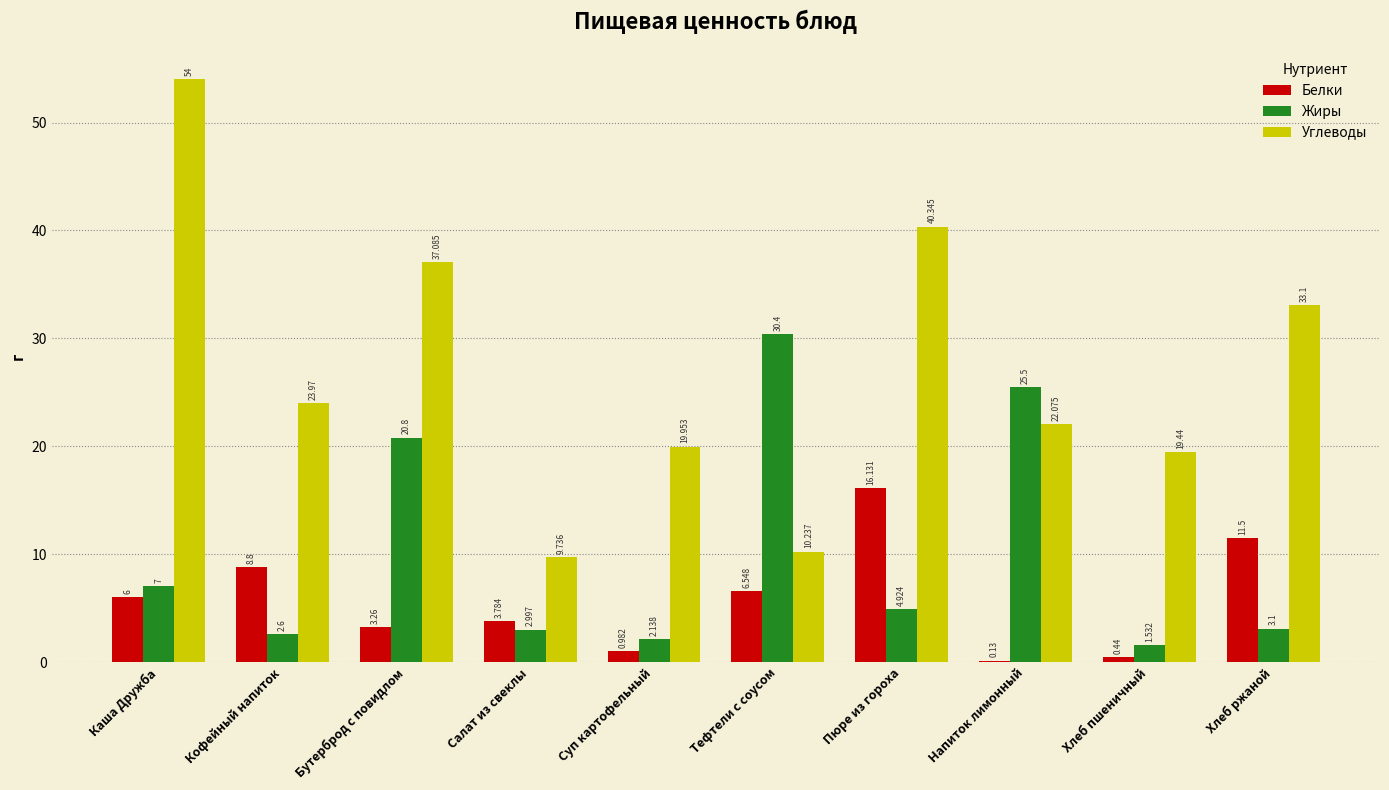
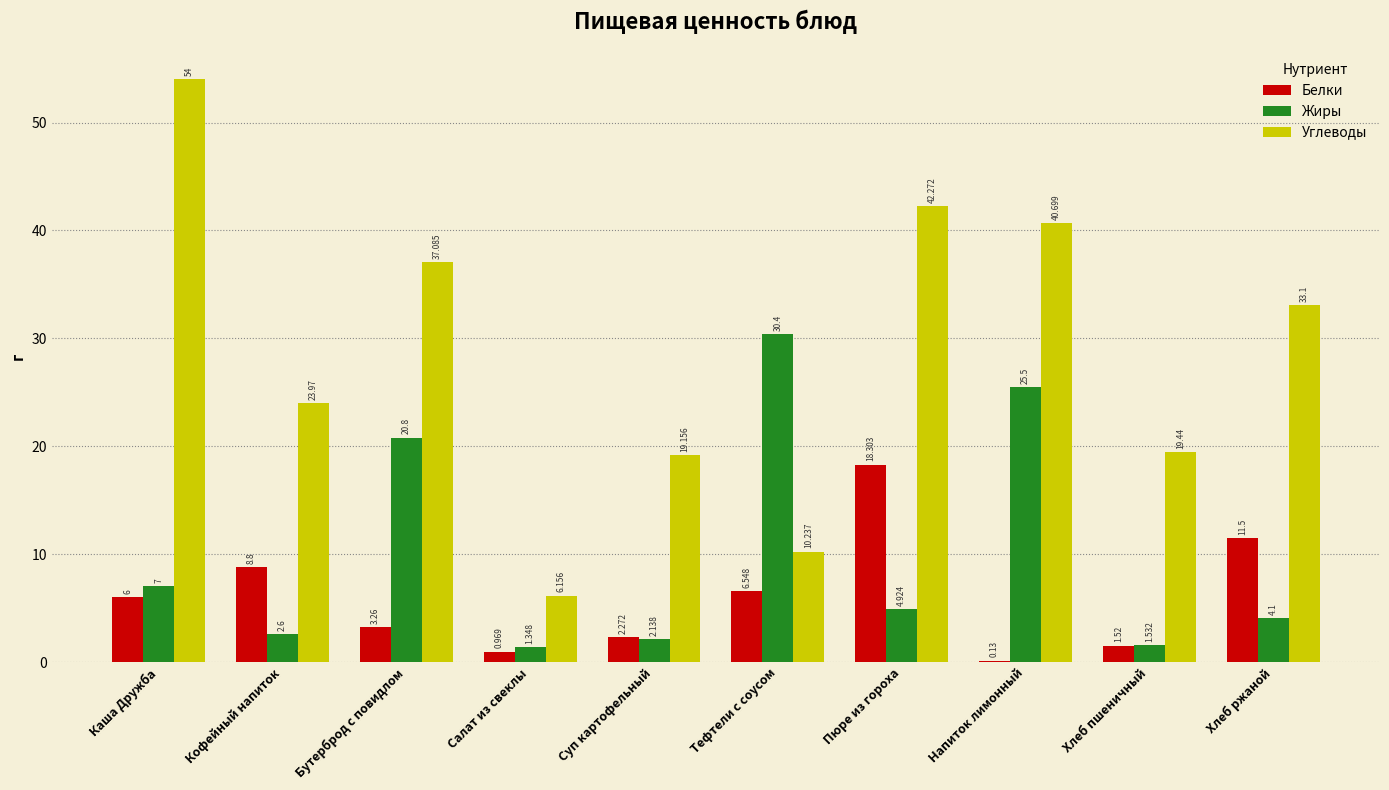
Белки, Салат из свеклы: 3.784 -> 0.969
Жиры, Салат из свеклы: 2.997 -> 1.348
Углеводы, Салат из свеклы: 9.736 -> 6.156
Белки, Суп картофельный: 0.982 -> 2.272
Углеводы, Суп картофельный: 19.953 -> 19.156
Белки, Пюре из гороха: 16.131 -> 18.303
Углеводы, Пюре из гороха: 40.345 -> 42.272
Углеводы, Напиток лимонный: 22.075 -> 40.699
Белки, Хлеб пшеничный: 0.44 -> 1.52
Жиры, Хлеб ржаной: 3.1 -> 4.1
